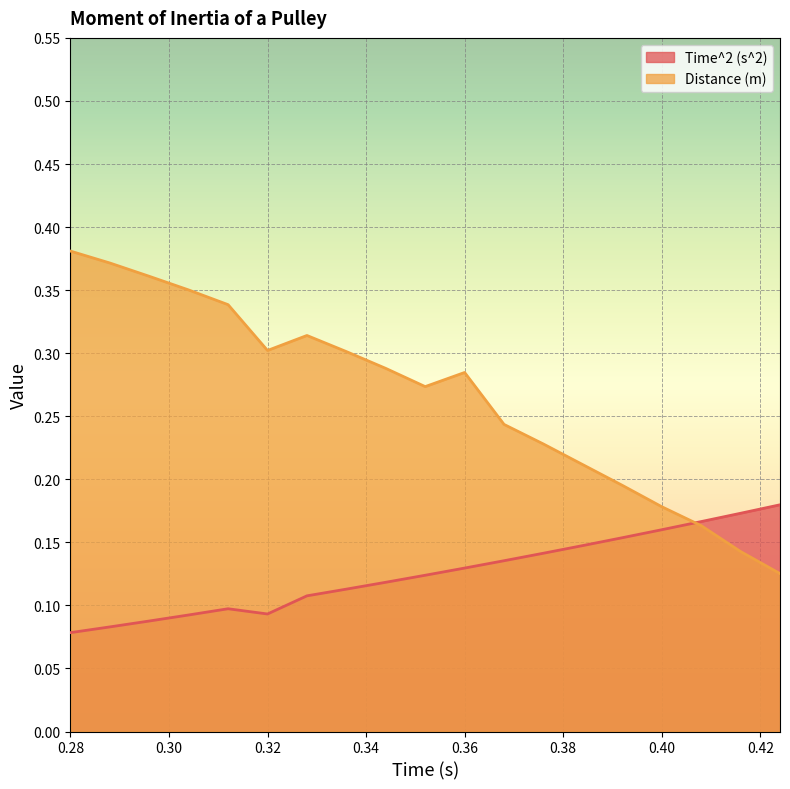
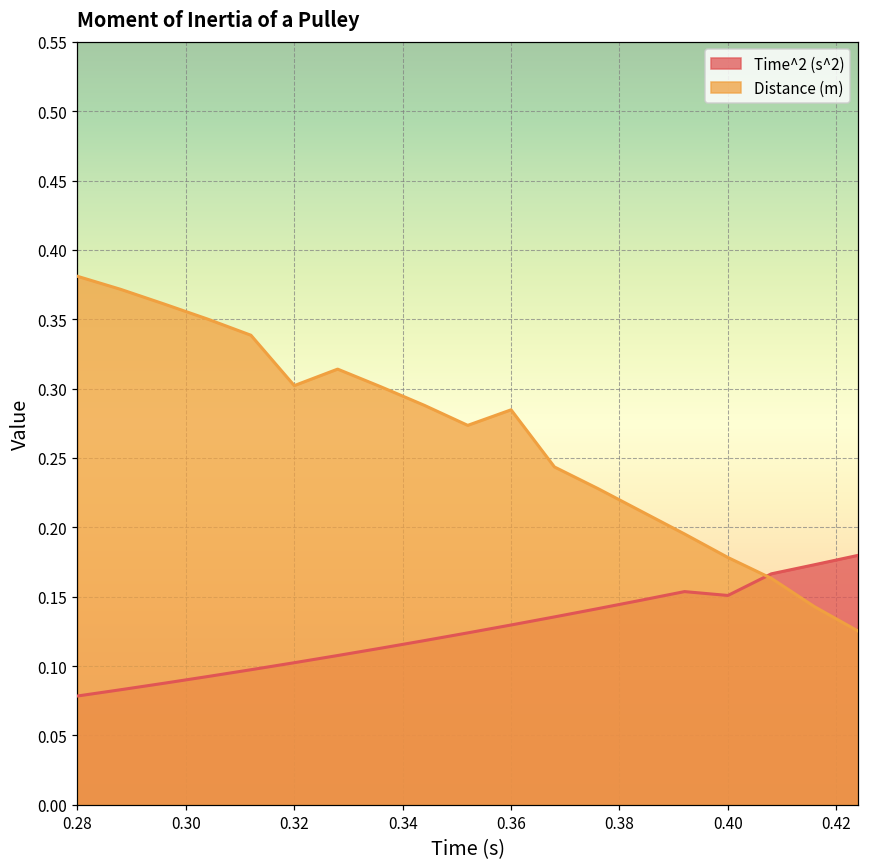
Time^2 (s^2), 0.32: 0.093 -> 0.102
Time^2 (s^2), 0.40: 0.160 -> 0.151
